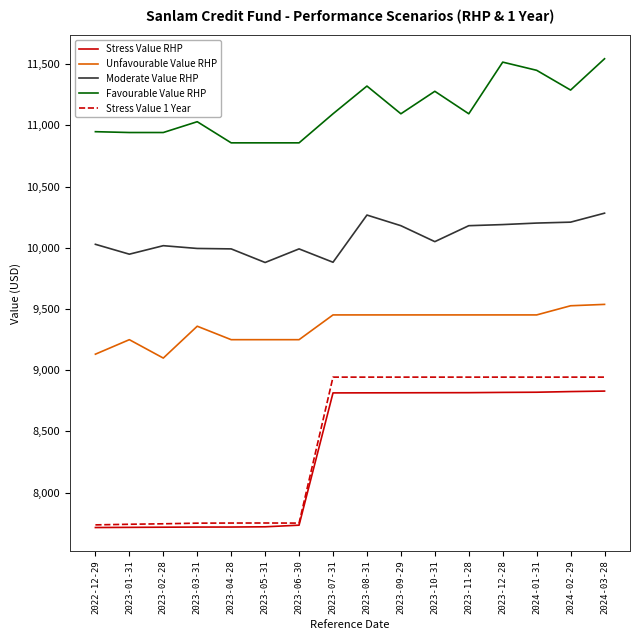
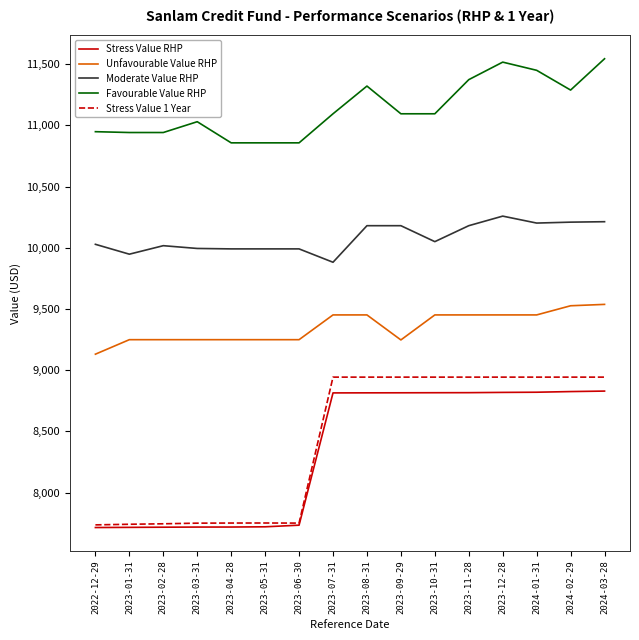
Unfavourable Value RHP, 2023-02-28: 9,100 -> 9,250
Unfavourable Value RHP, 2023-03-31: 9,360 -> 9,250
Moderate Value RHP, 2023-05-31: 9,880 -> 9,990
Moderate Value RHP, 2023-08-31: 10,270 -> 10,180
Unfavourable Value RHP, 2023-09-29: 9,450 -> 9,250
Favourable Value RHP, 2023-10-31: 11,280 -> 11,090
Favourable Value RHP, 2023-11-28: 11,090 -> 11,370
Moderate Value RHP, 2023-12-28: 10,190 -> 10,260
Moderate Value RHP, 2024-03-28: 10,280 -> 10,210
